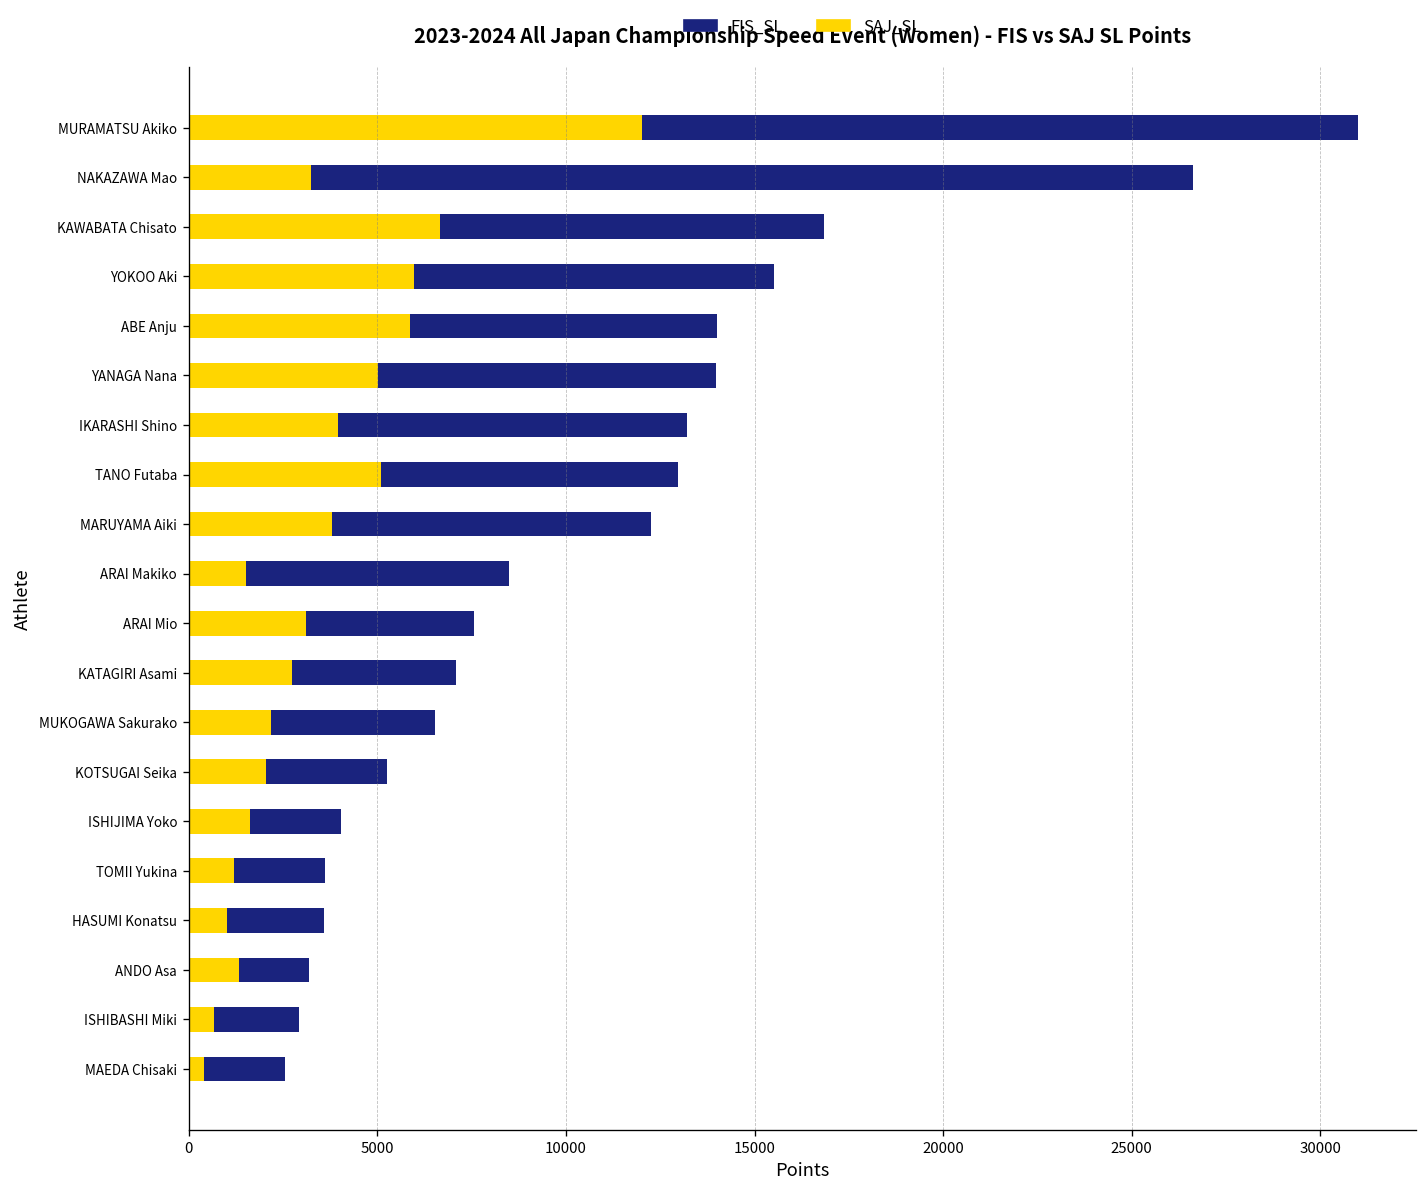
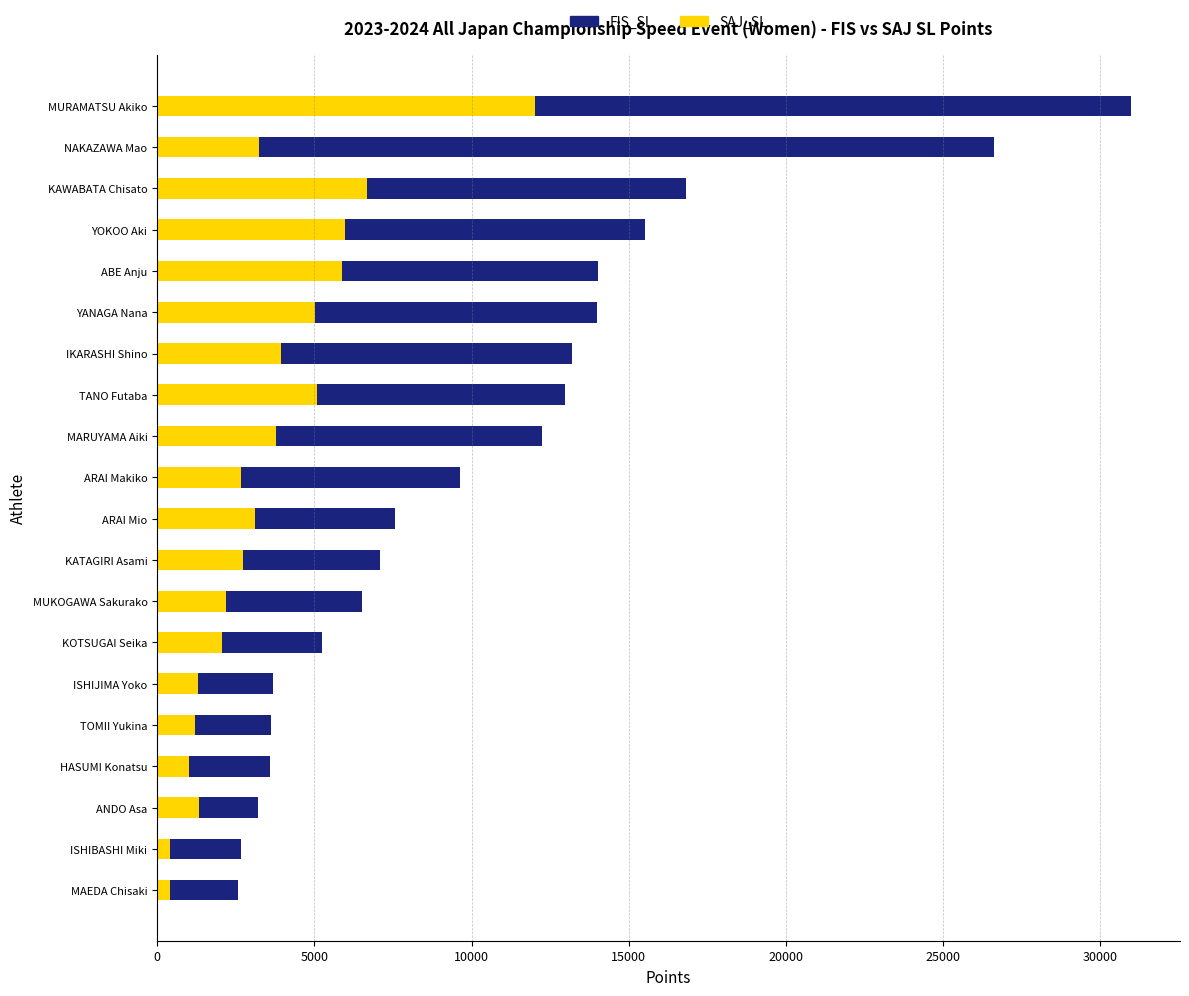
SAJ_SL, ARAI Makiko: 1500 -> 2700
SAJ_SL, ISHIJIMA Yoko: 1600 -> 1300
SAJ_SL, ISHIBASHI Miki: 700 -> 400
